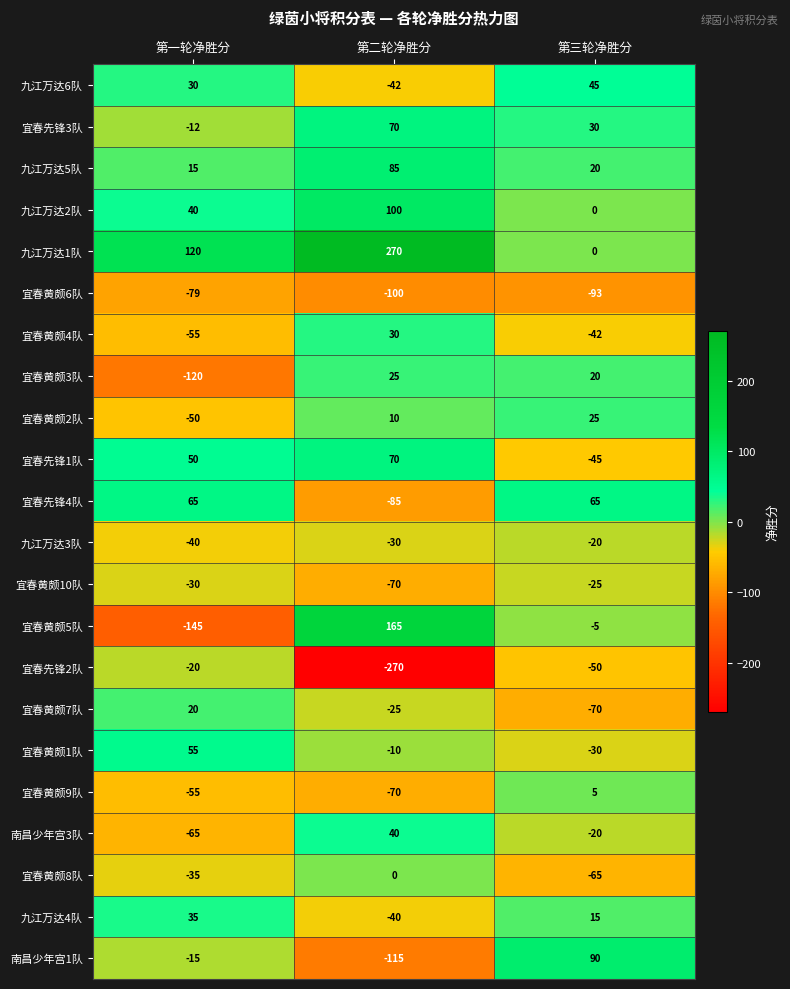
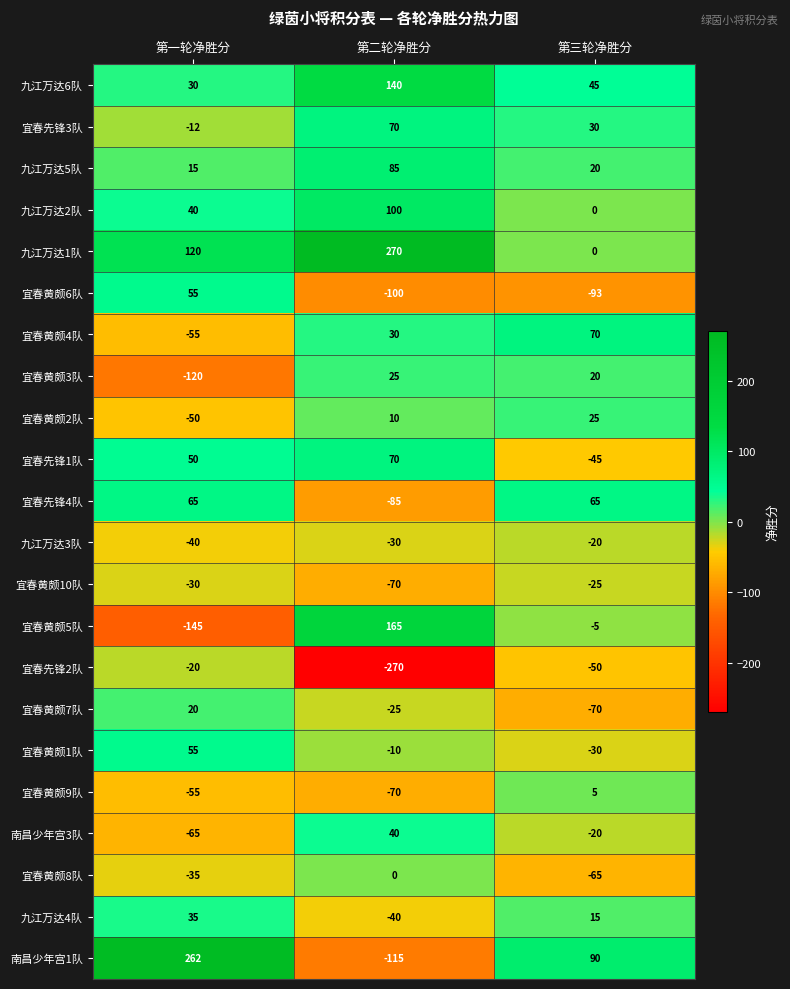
九江万达6队, 第二轮净胜分: -42 -> 140
宜春黄颇6队, 第一轮净胜分: -79 -> 55
宜春黄颇4队, 第三轮净胜分: -42 -> 70
南昌少年宫1队, 第一轮净胜分: -15 -> 262
